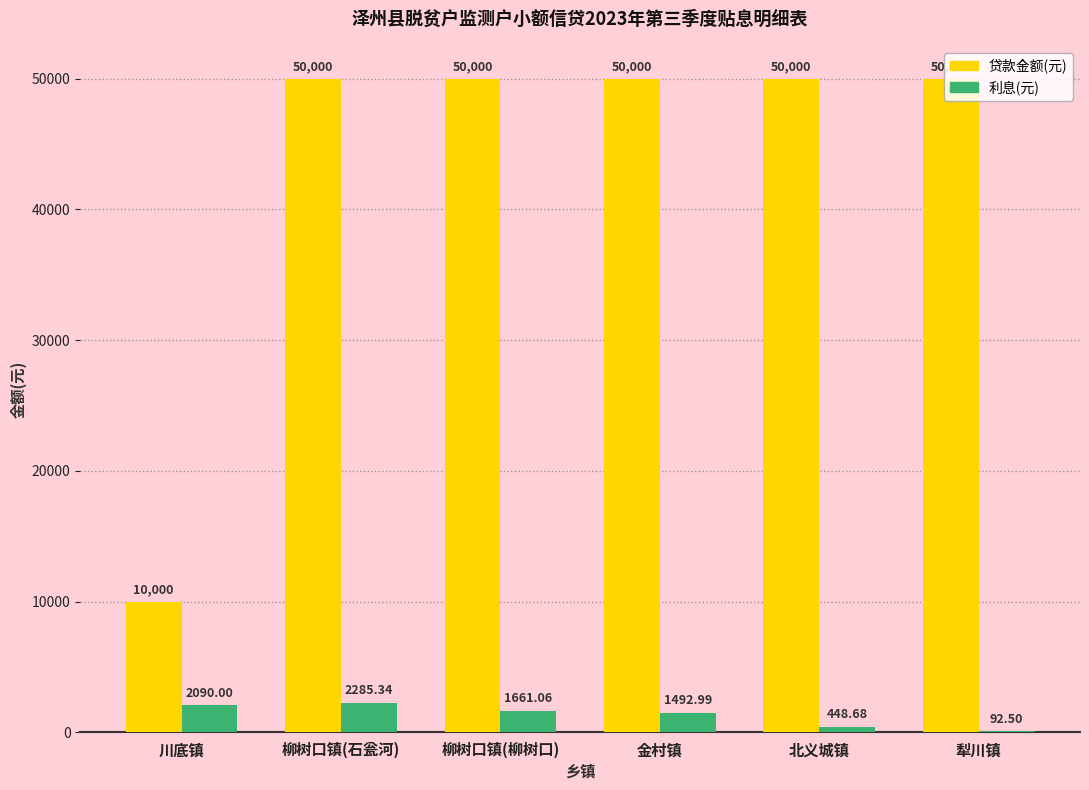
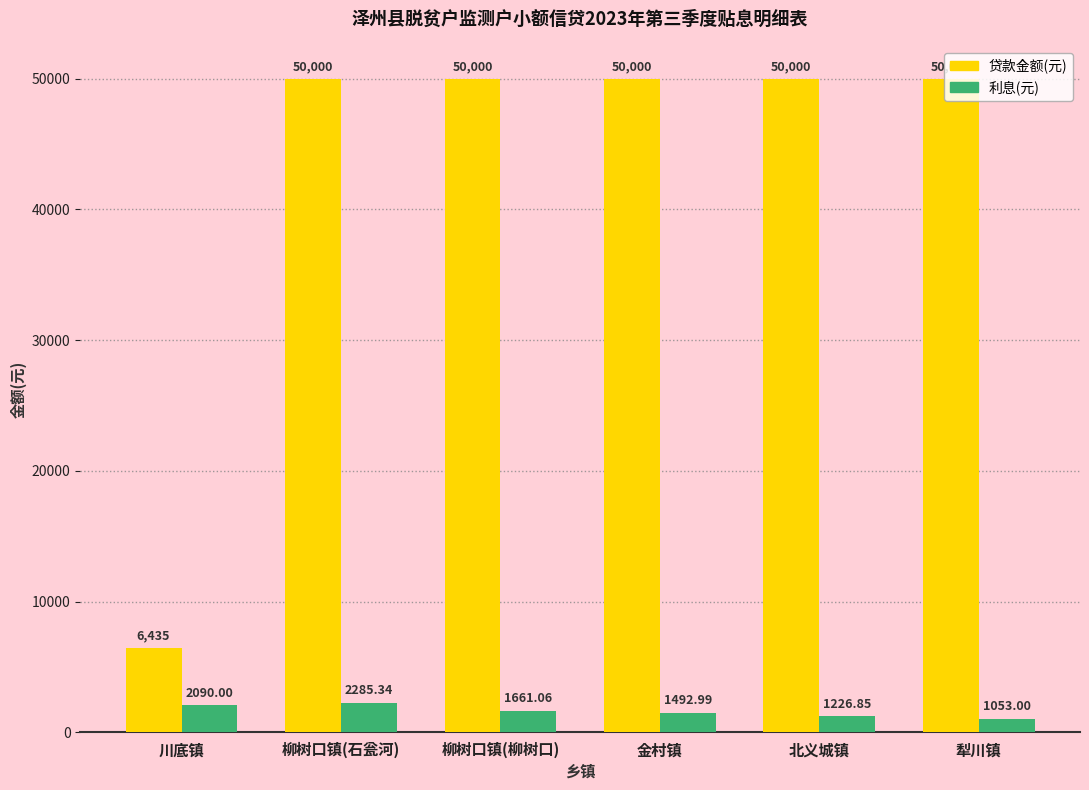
贷款金额(元), 川底镇: 10,000 -> 6,435
利息(元), 北义城镇: 448.68 -> 1226.85
利息(元), 犁川镇: 92.50 -> 1053.00
